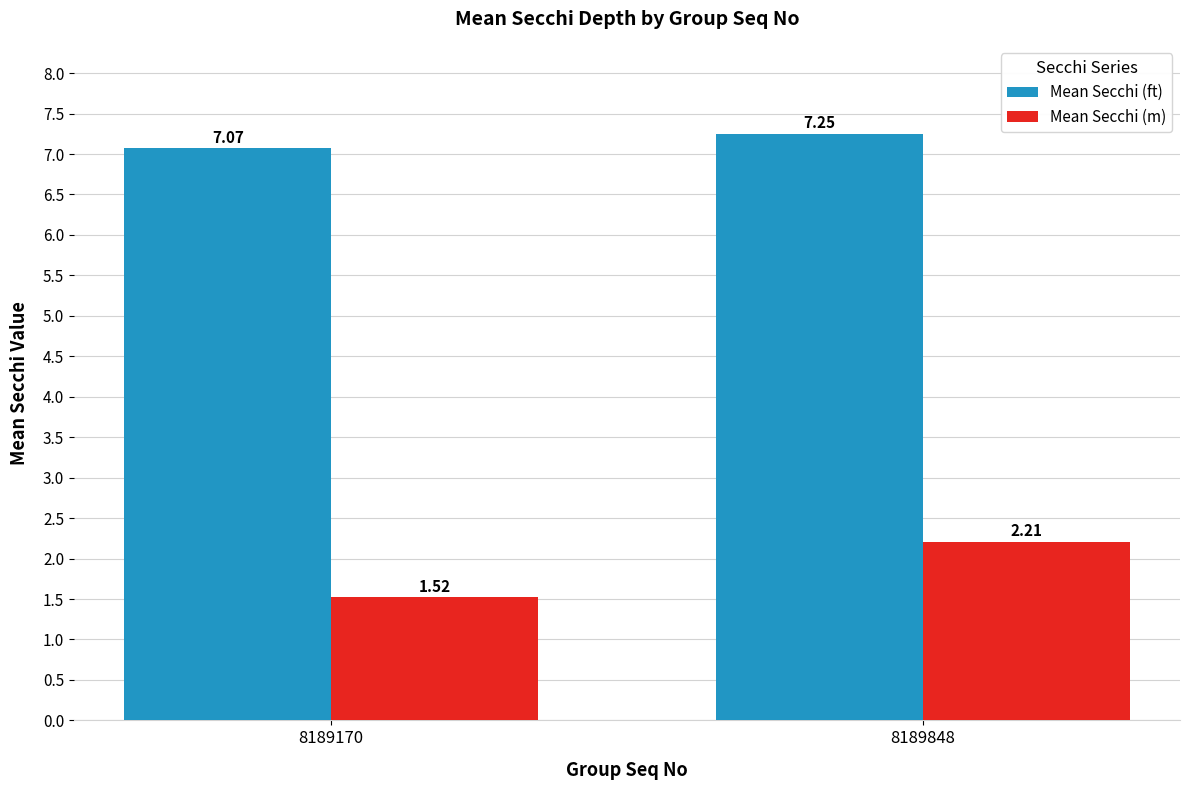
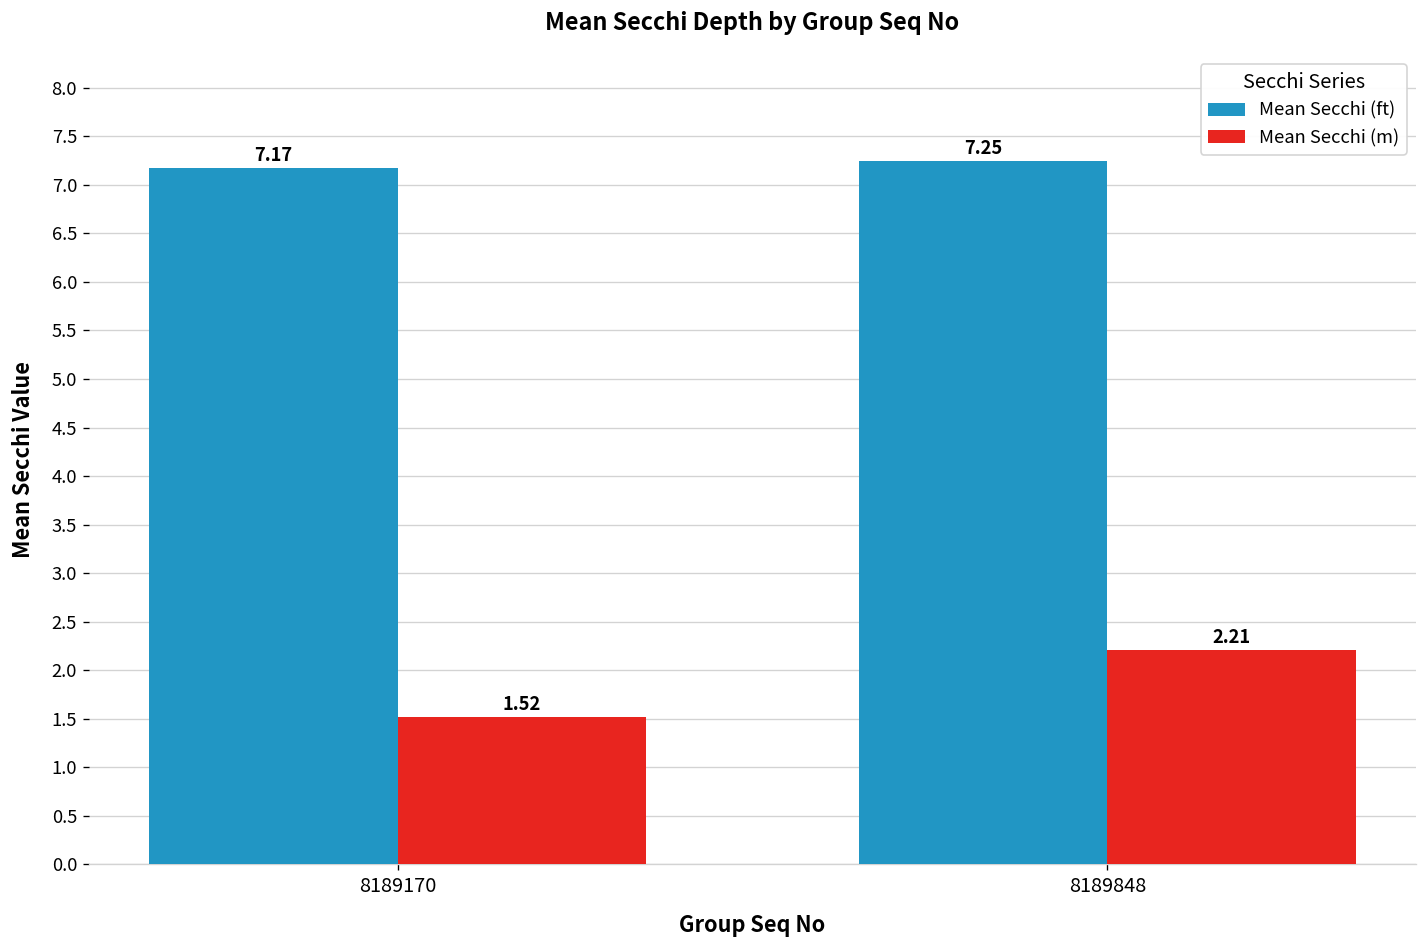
Mean Secchi (ft), 8189170: 7.07 -> 7.17
